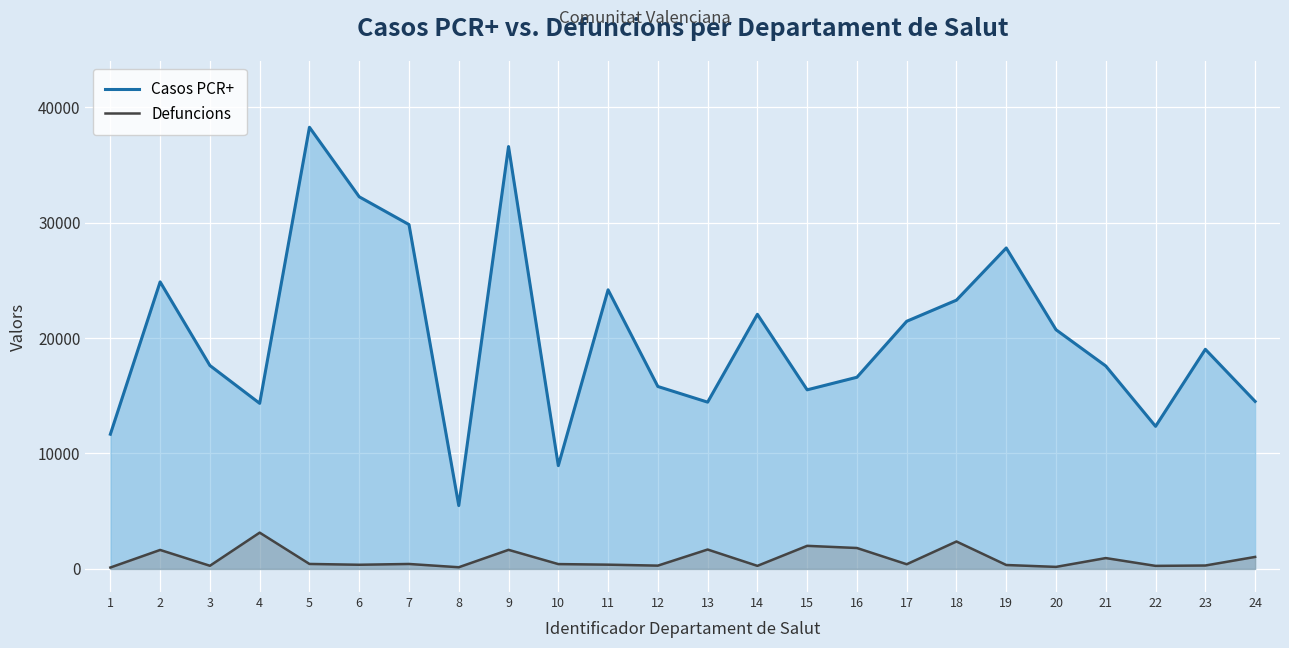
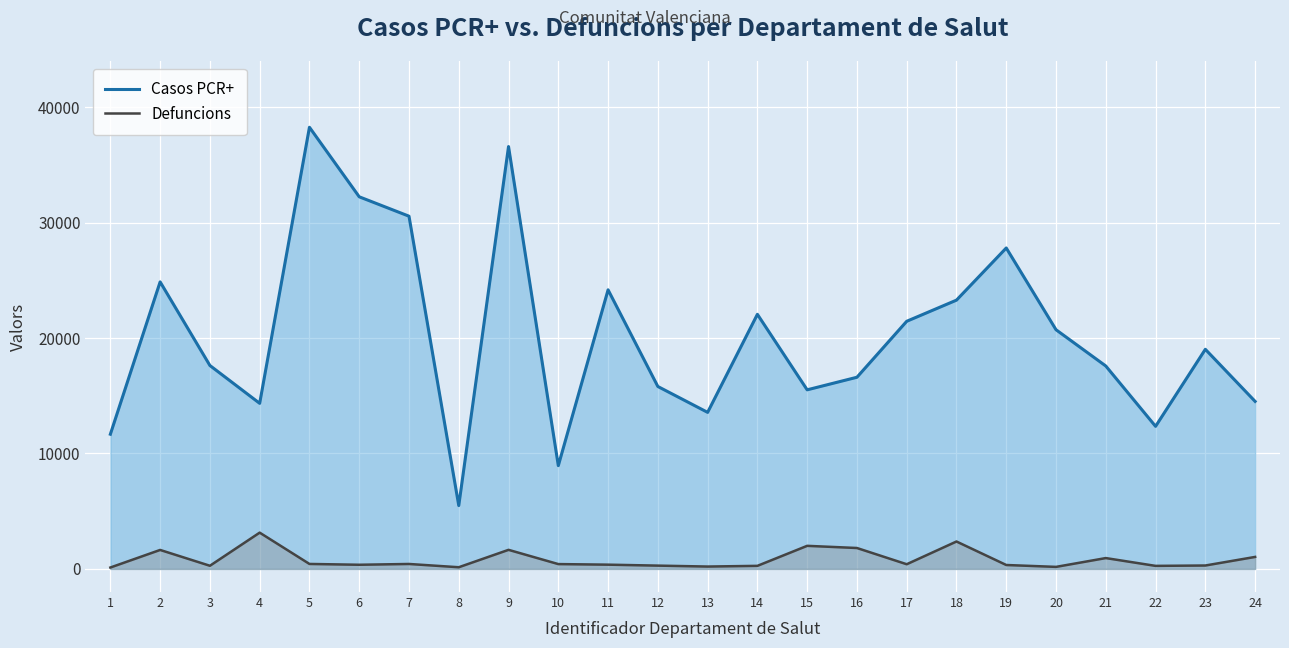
Casos PCR+, 7: 29800 -> 30600
Casos PCR+, 13: 14400 -> 13600
Defuncions, 13: 1700 -> 200
